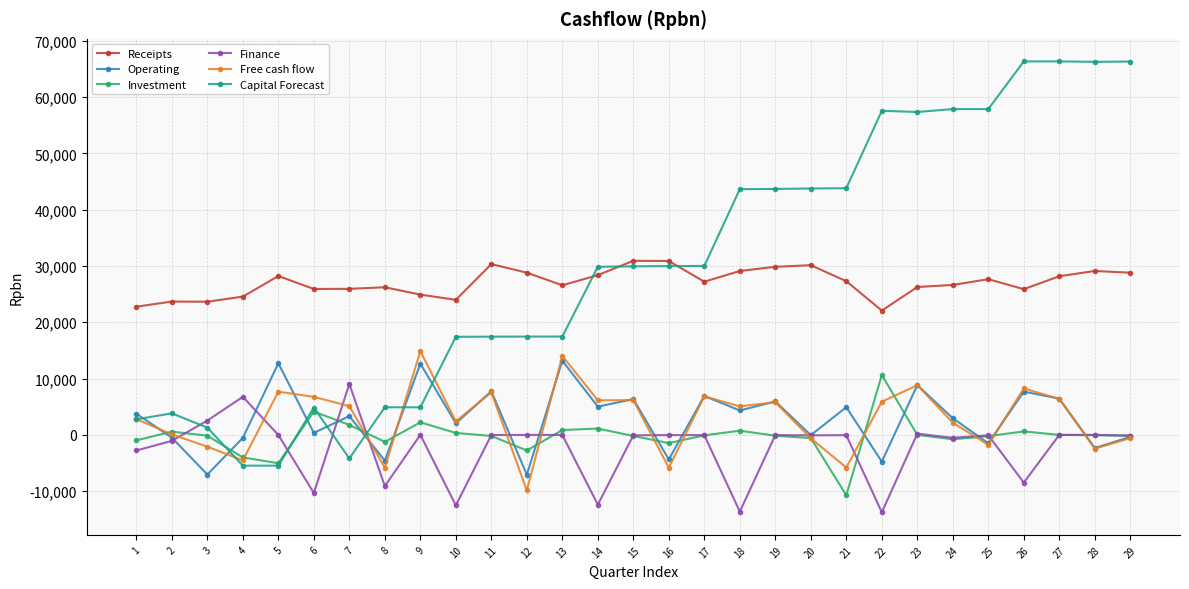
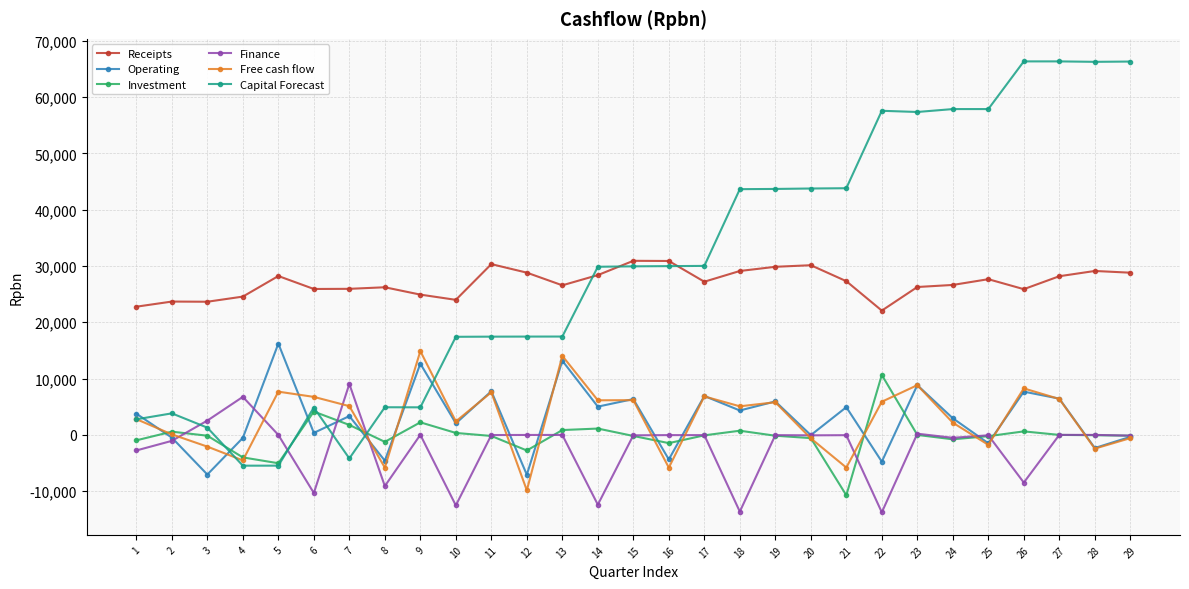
Operating, 5: 13,000 -> 16,000
